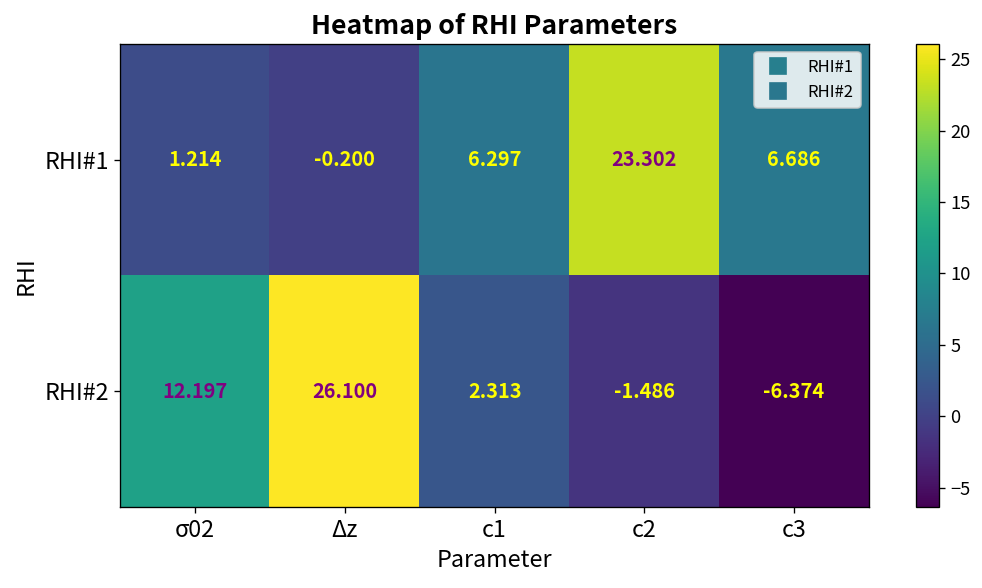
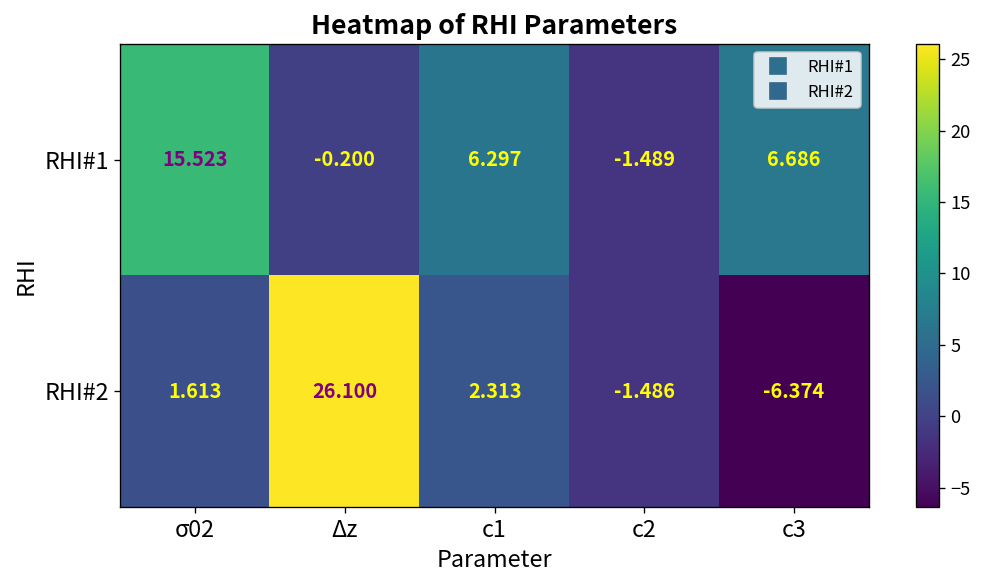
RHI#1, σ02: 1.214 -> 15.523
RHI#1, c2: 23.302 -> -1.489
RHI#2, σ02: 12.197 -> 1.613
